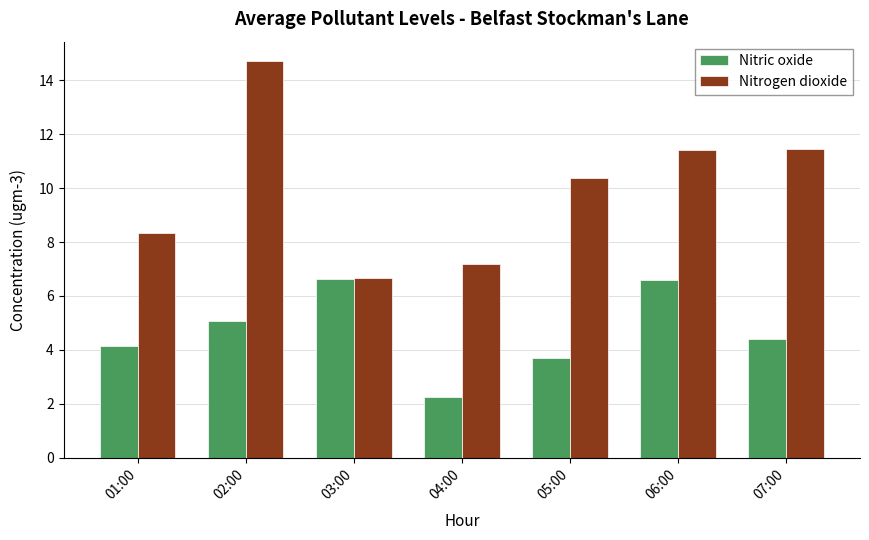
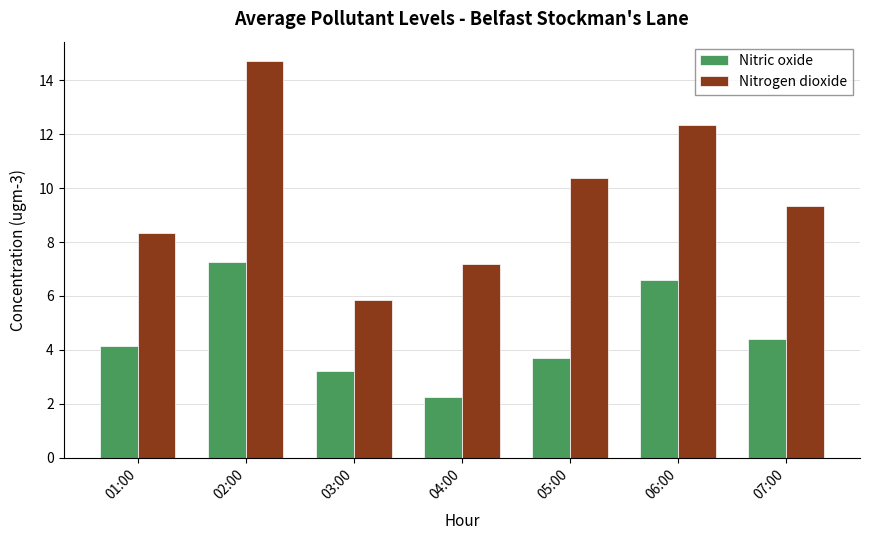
Nitric oxide, 02:00: 5.1 -> 7.3
Nitric oxide, 03:00: 6.6 -> 3.2
Nitrogen dioxide, 03:00: 6.7 -> 5.9
Nitrogen dioxide, 06:00: 11.4 -> 12.3
Nitrogen dioxide, 07:00: 11.5 -> 9.3
